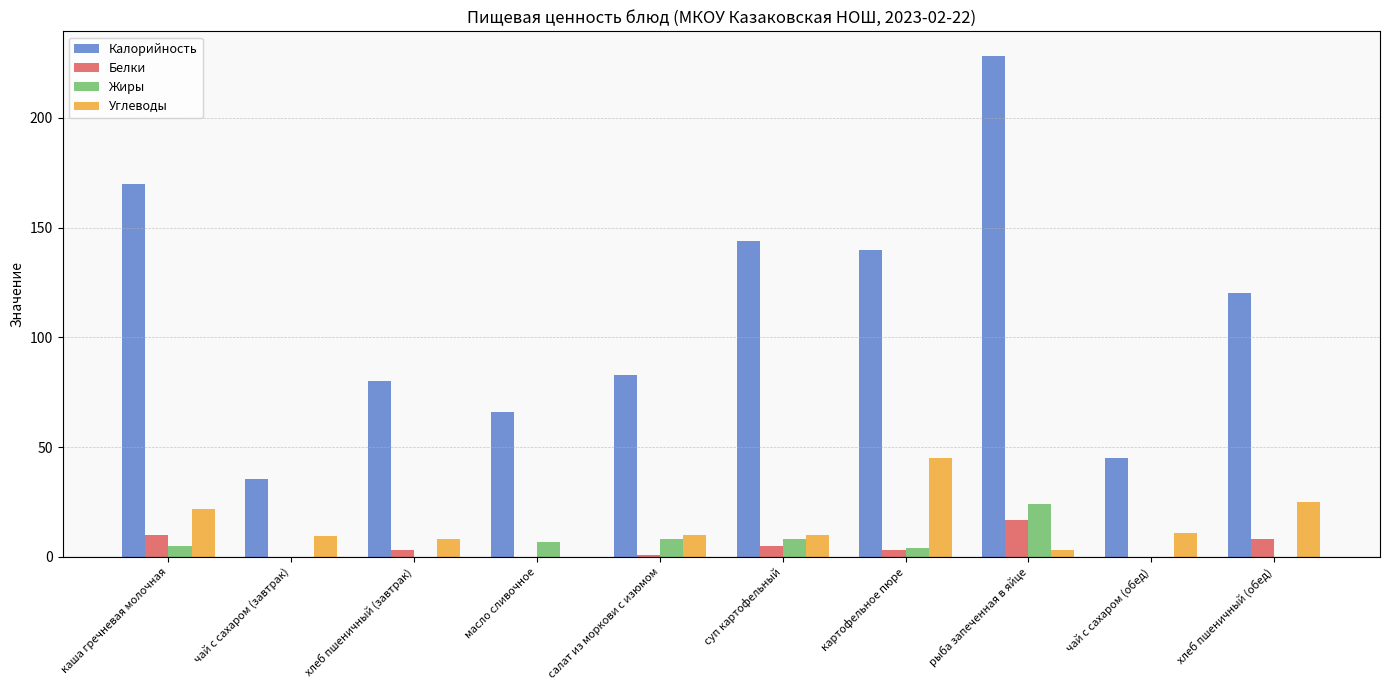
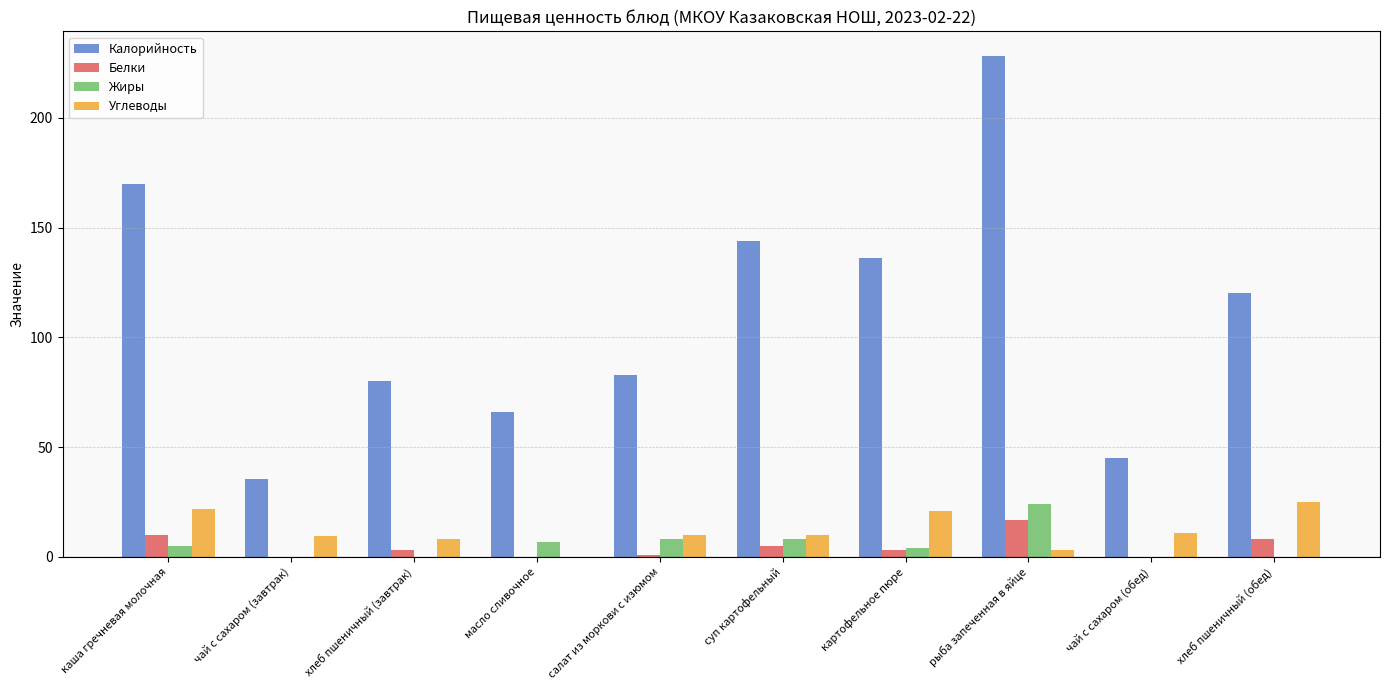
Калорийность, картофельное пюре: 140 -> 136
Углеводы, картофельное пюре: 45 -> 21
